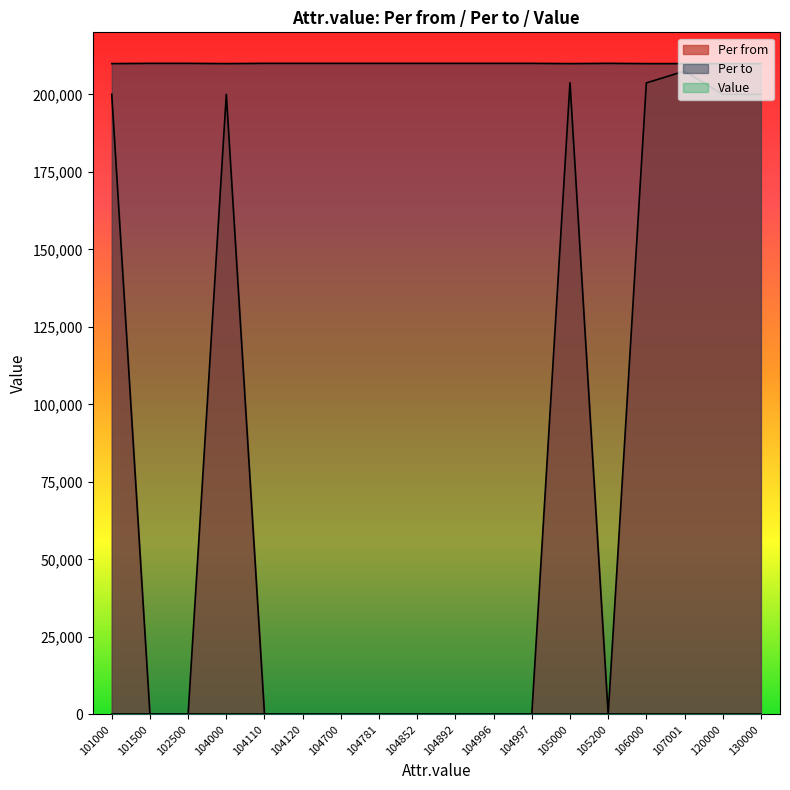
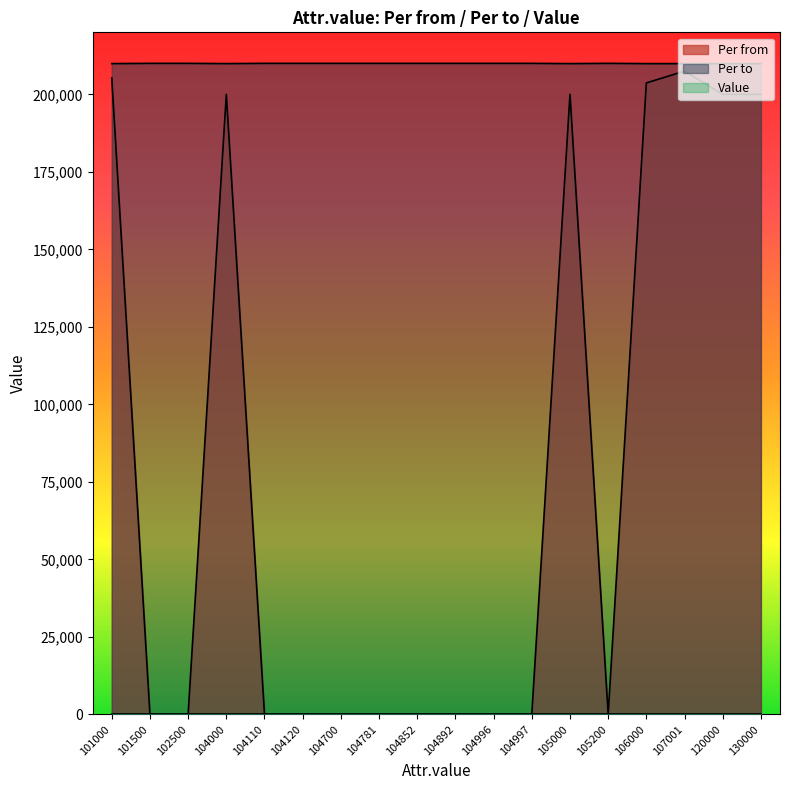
Per from, 101000: 200,000 -> 205,000
Per from, 105000: 204,000 -> 200,000
